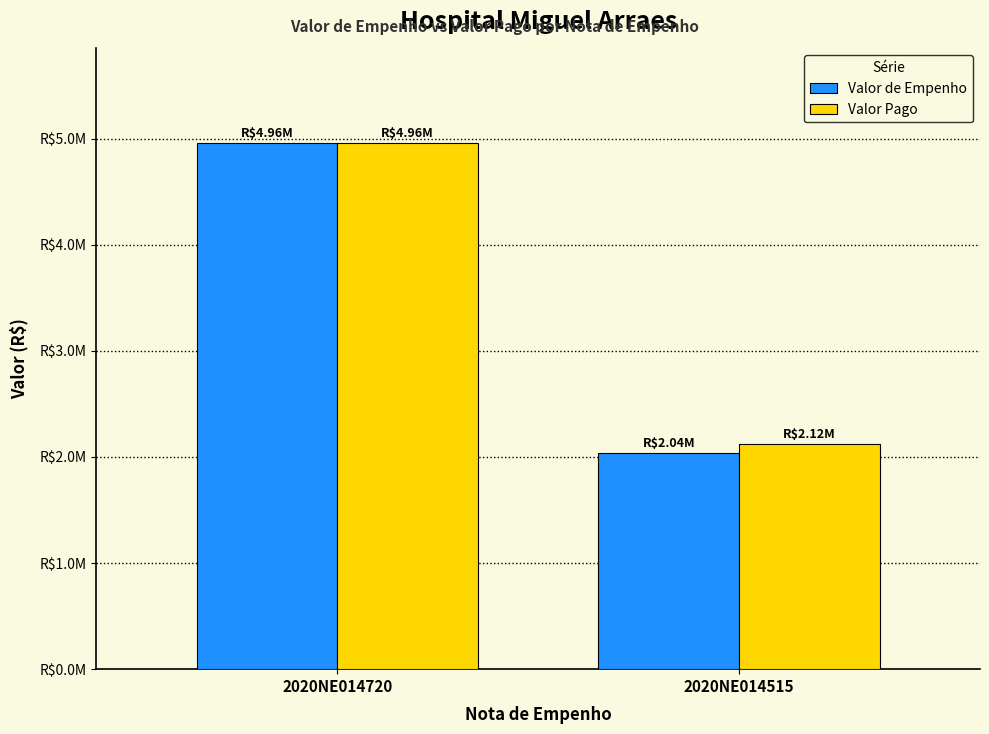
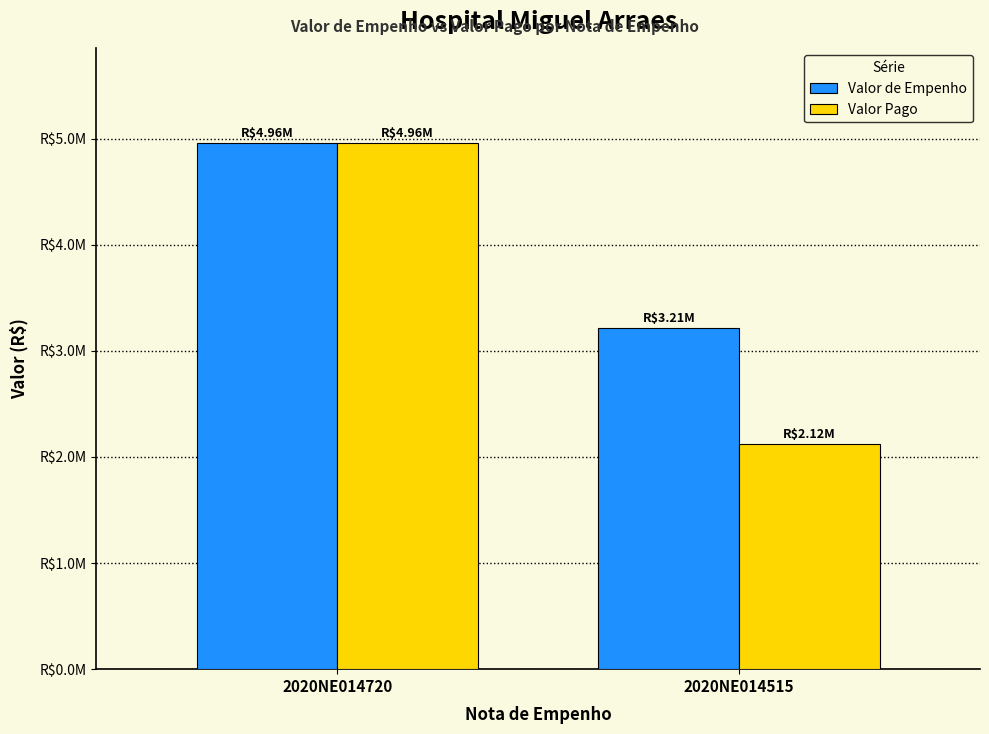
Valor de Empenho, 2020NE014515: $2.04M -> $3.21M
